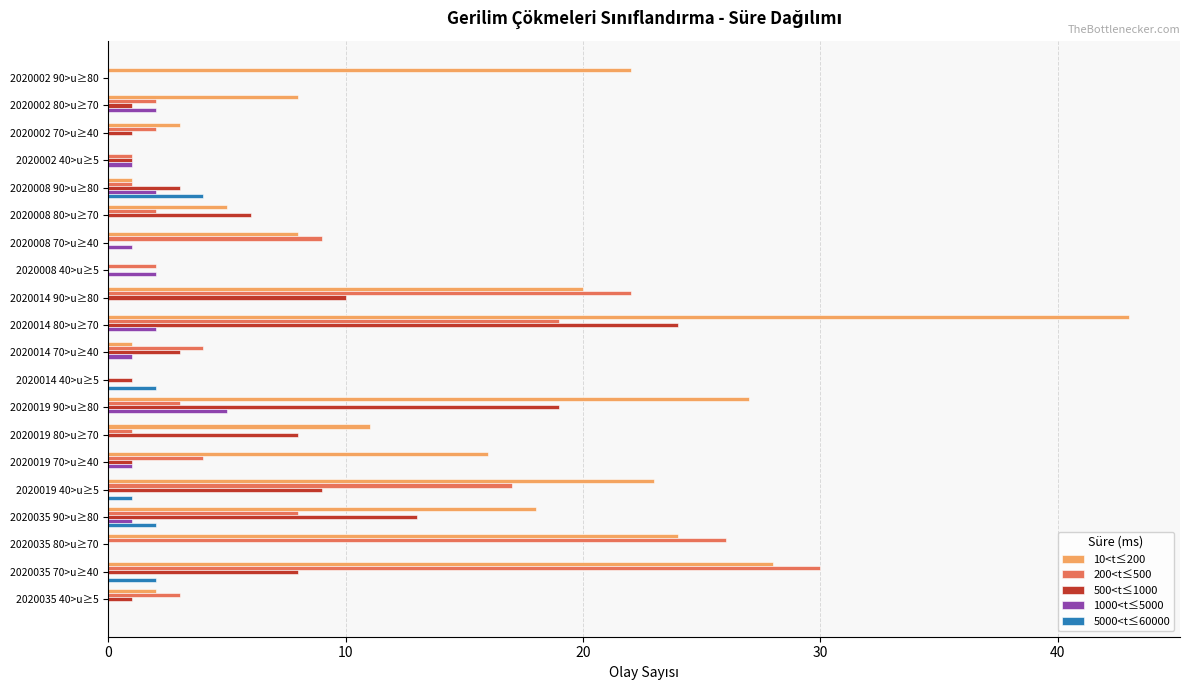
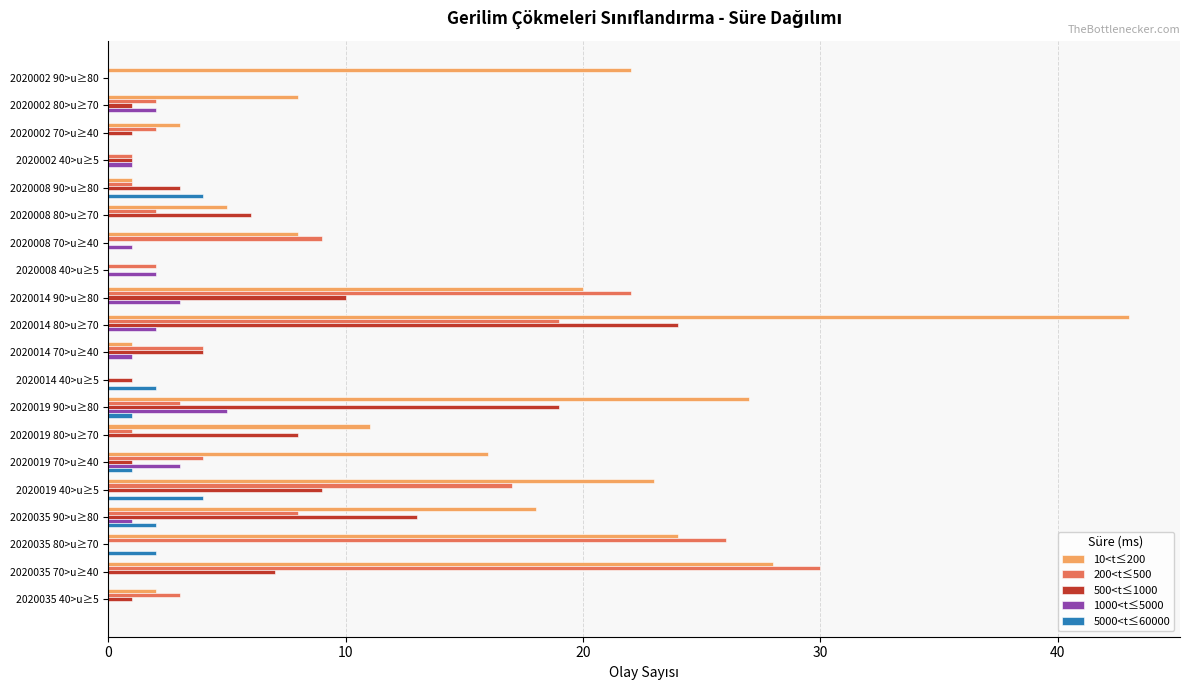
1000<t≤5000, 2020008 90>u≥80: 2 -> 0
1000<t≤5000, 2020014 90>u≥80: 0 -> 3
500<t≤1000, 2020014 70>u≥40: 3 -> 4
5000<t≤60000, 2020019 90>u≥80: 0 -> 1
1000<t≤5000, 2020019 70>u≥40: 1 -> 3
5000<t≤60000, 2020019 70>u≥40: 0 -> 1
5000<t≤60000, 2020019 40>u≥5: 1 -> 4
5000<t≤60000, 2020035 80>u≥70: 0 -> 2
500<t≤1000, 2020035 70>u≥40: 8 -> 7
5000<t≤60000, 2020035 70>u≥40: 2 -> 0
